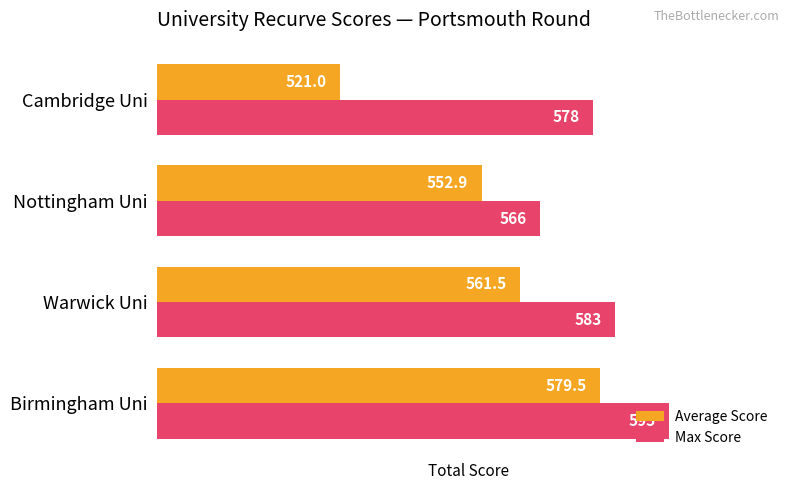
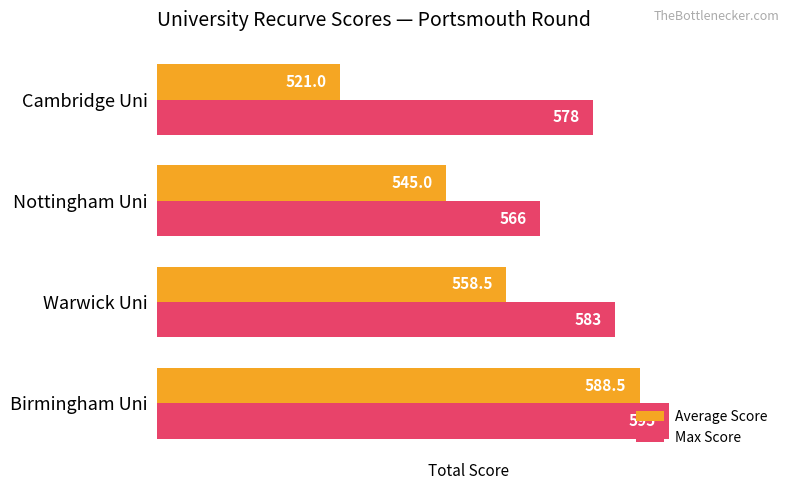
Average Score, Nottingham Uni: 552.9 -> 545.0
Average Score, Warwick Uni: 561.5 -> 558.5
Average Score, Birmingham Uni: 579.5 -> 588.5
